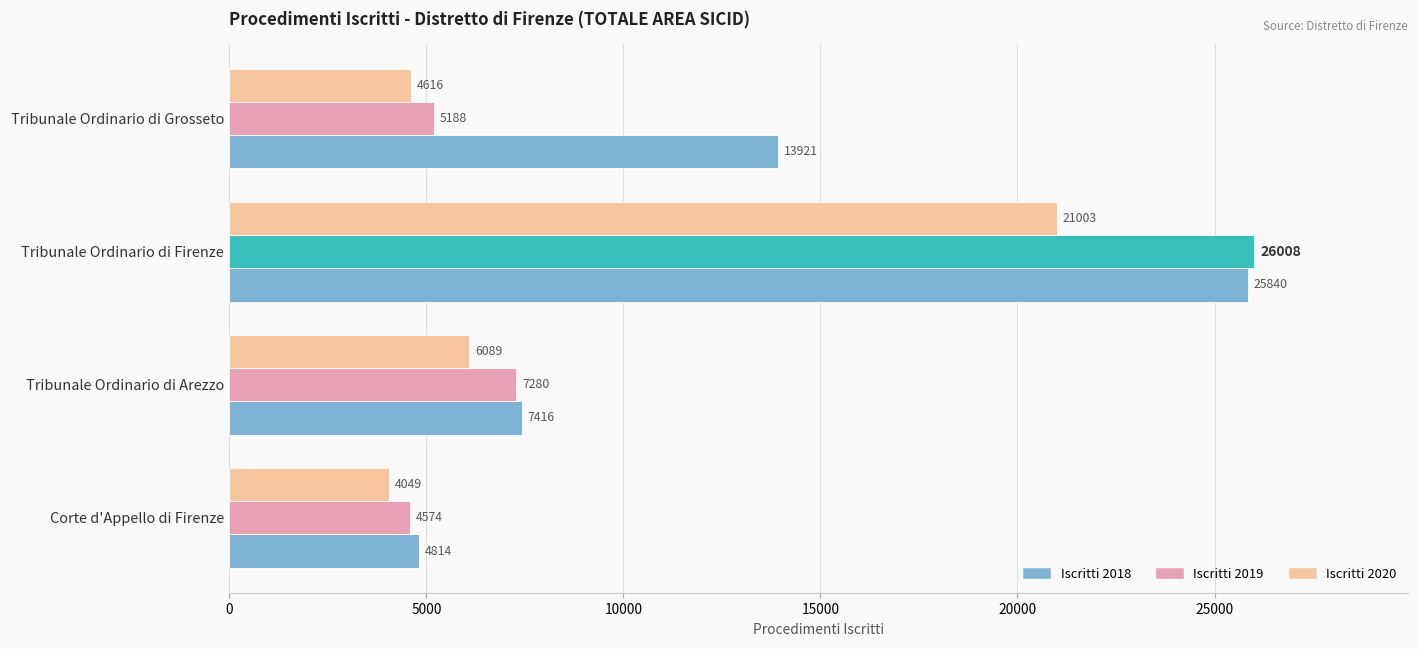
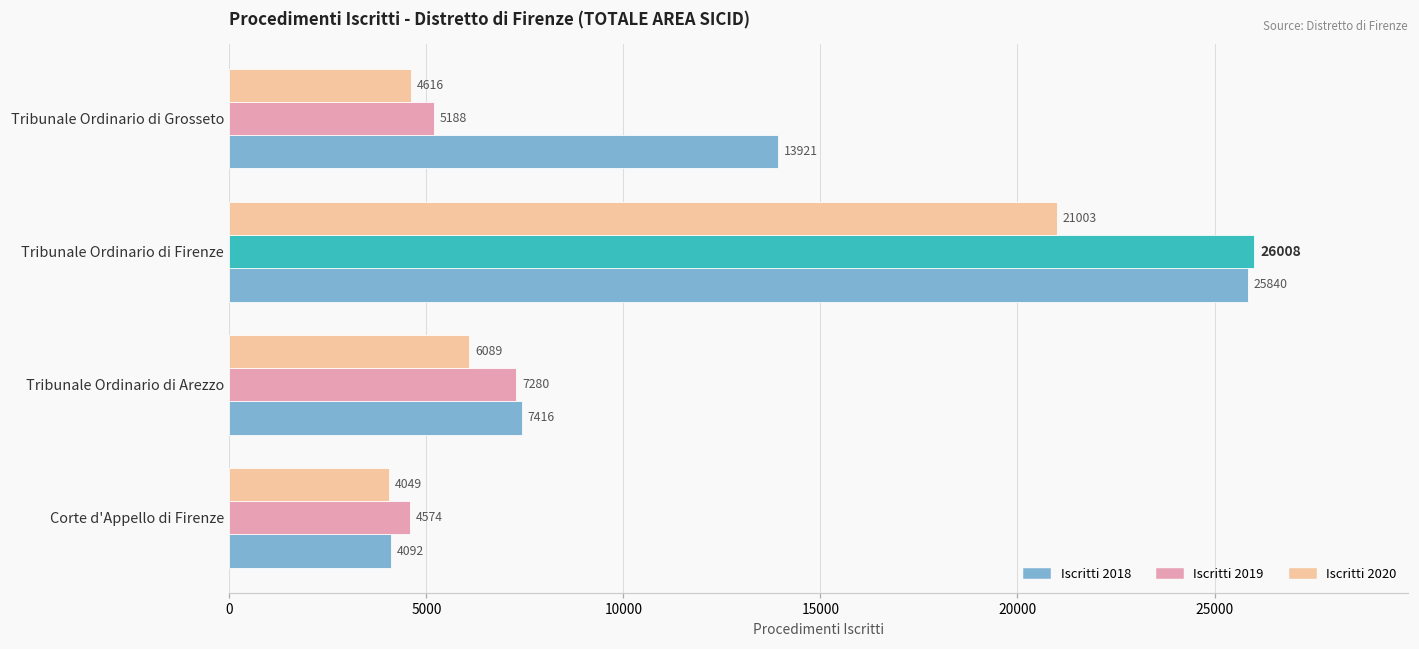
Iscritti 2018, Corte d'Appello di Firenze: 4814 -> 4092
